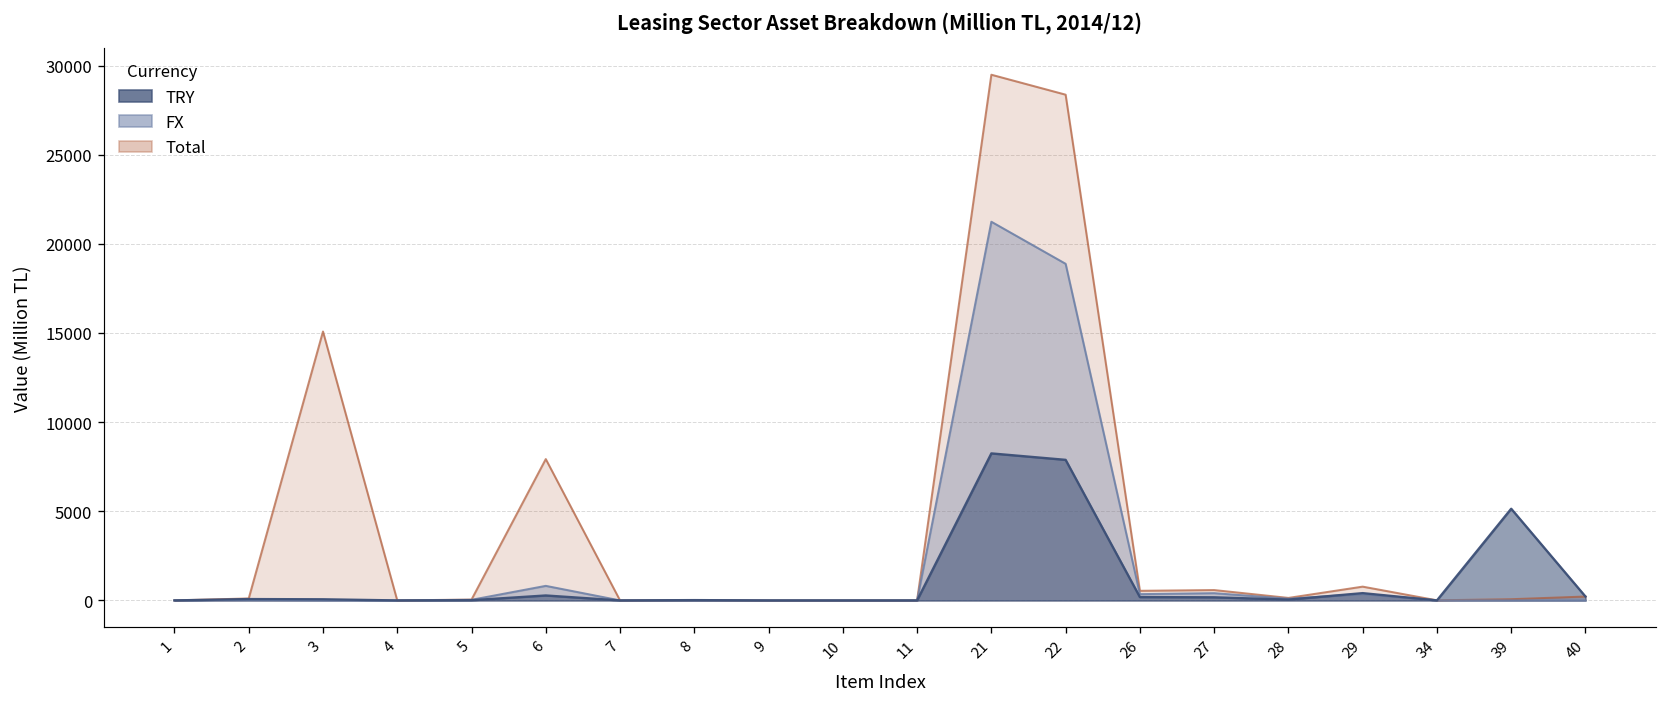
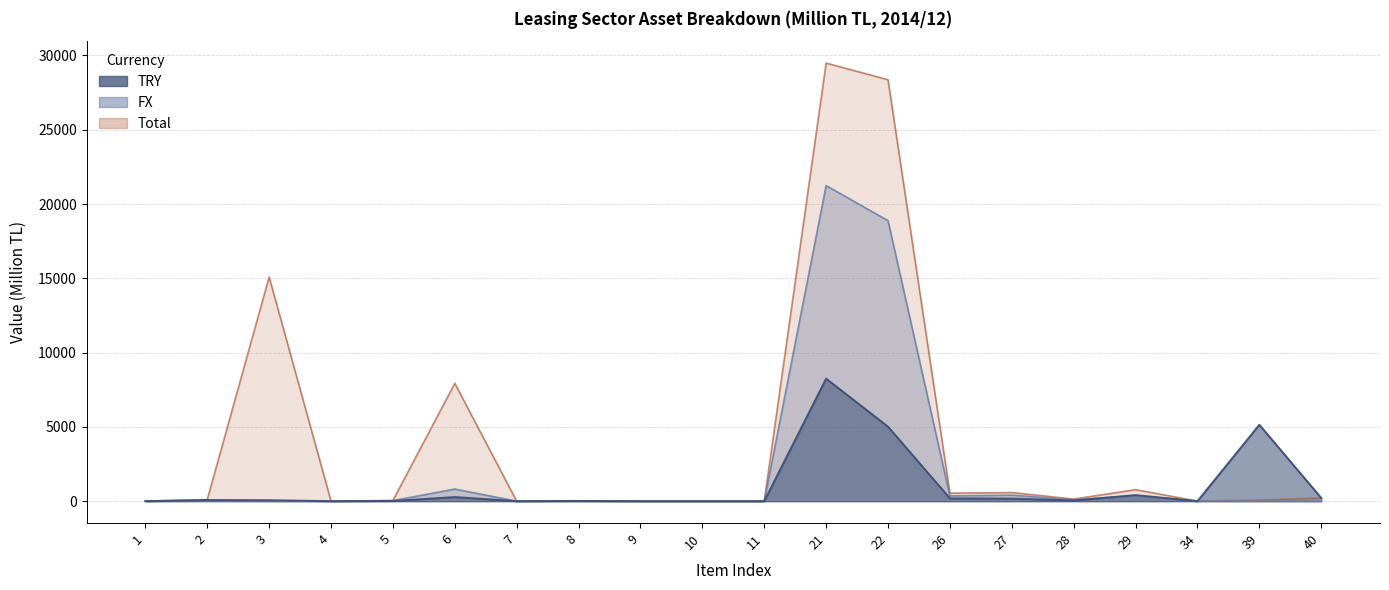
TRY, 22: 7900 -> 5000
